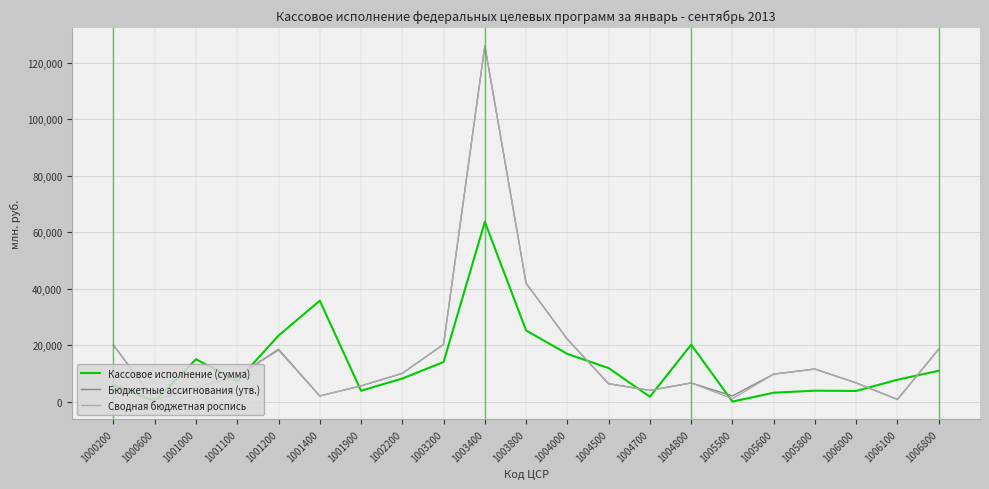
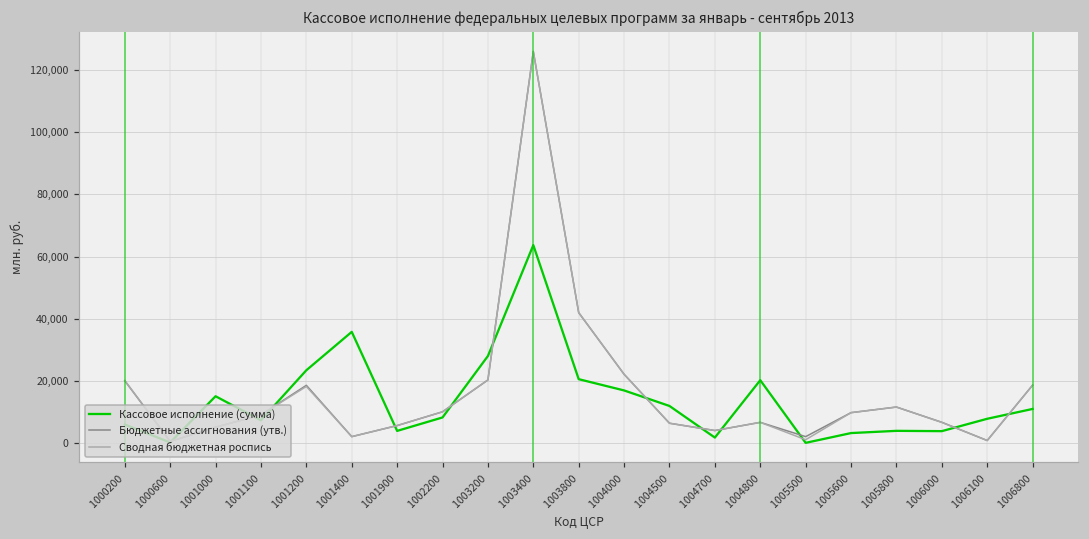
Кассовое исполнение (сумма), 1003200: 14,000 -> 28,000
Кассовое исполнение (сумма), 1003800: 25,000 -> 21,000
